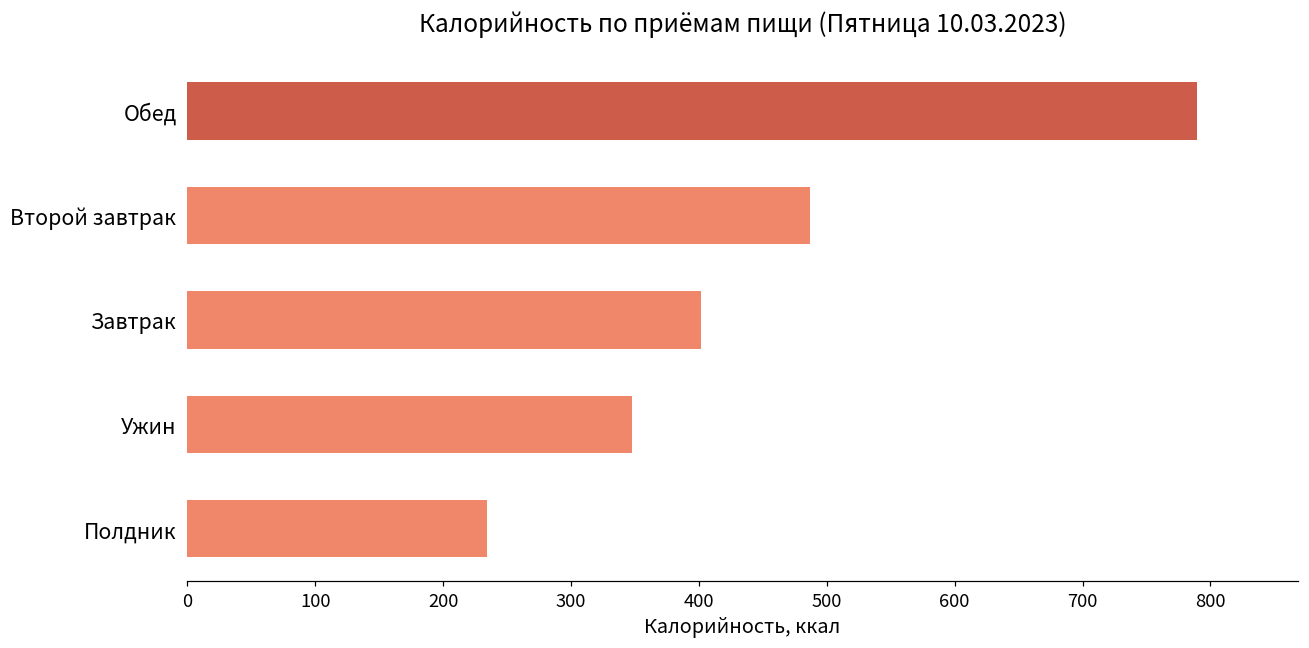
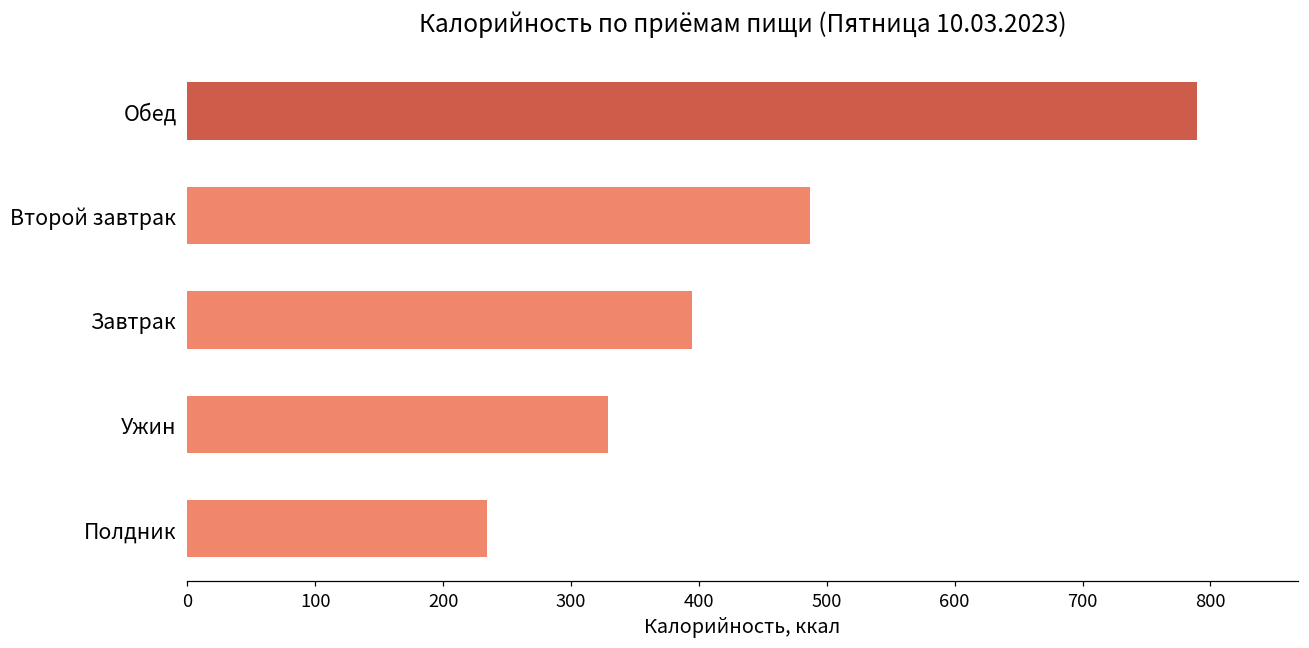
Завтрак: 401 -> 394
Ужин: 348 -> 329
